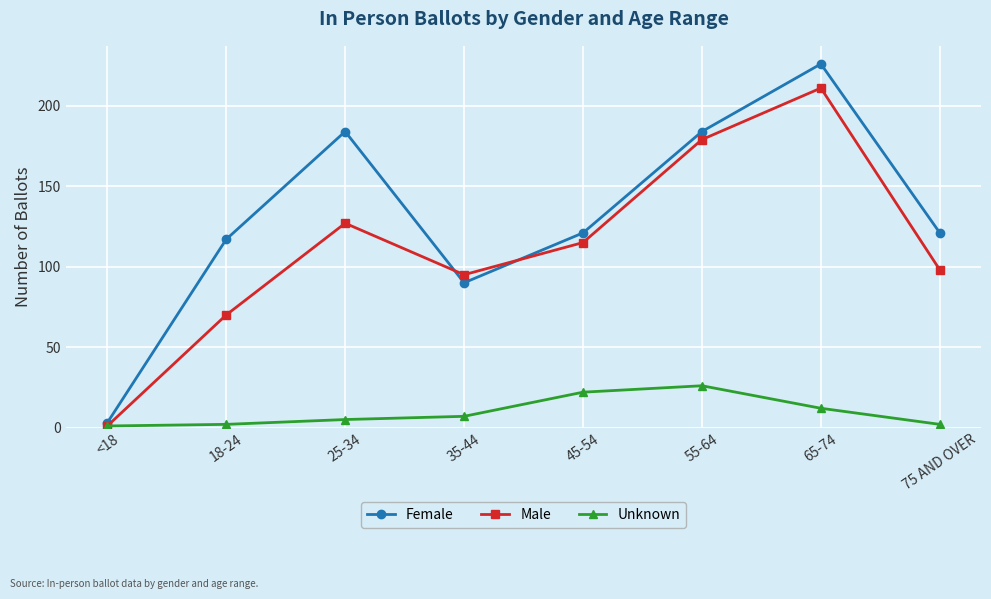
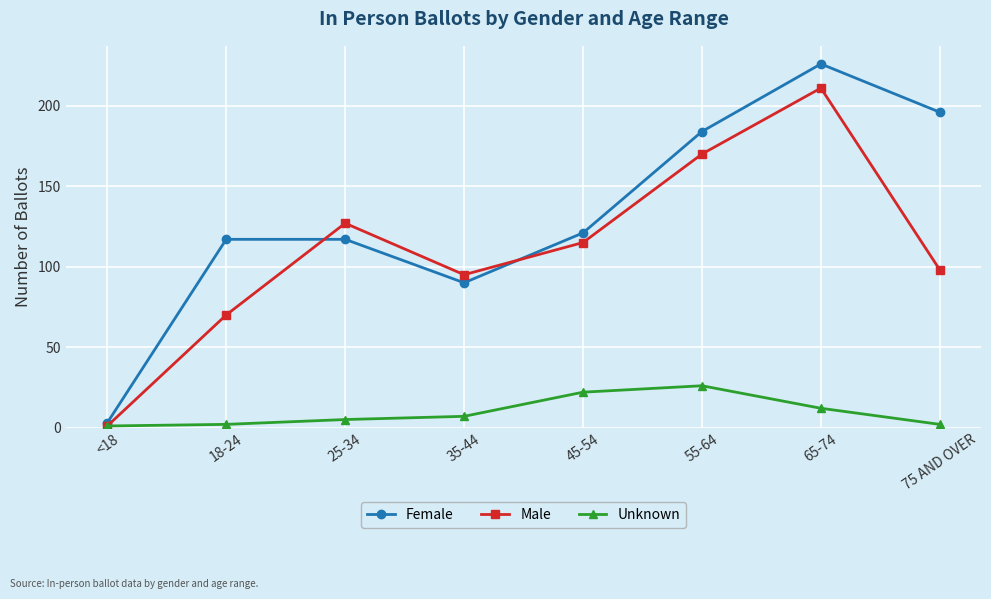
Female, 25-34: 184 -> 117
Male, 55-64: 179 -> 170
Female, 75 AND OVER: 121 -> 196
